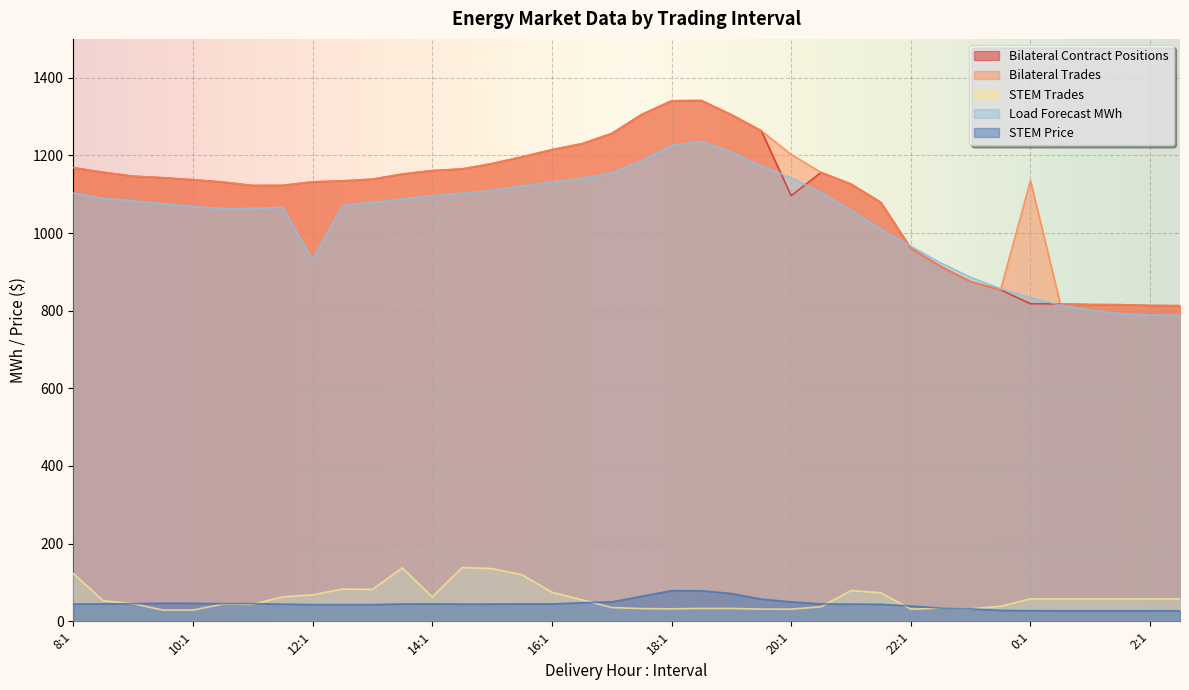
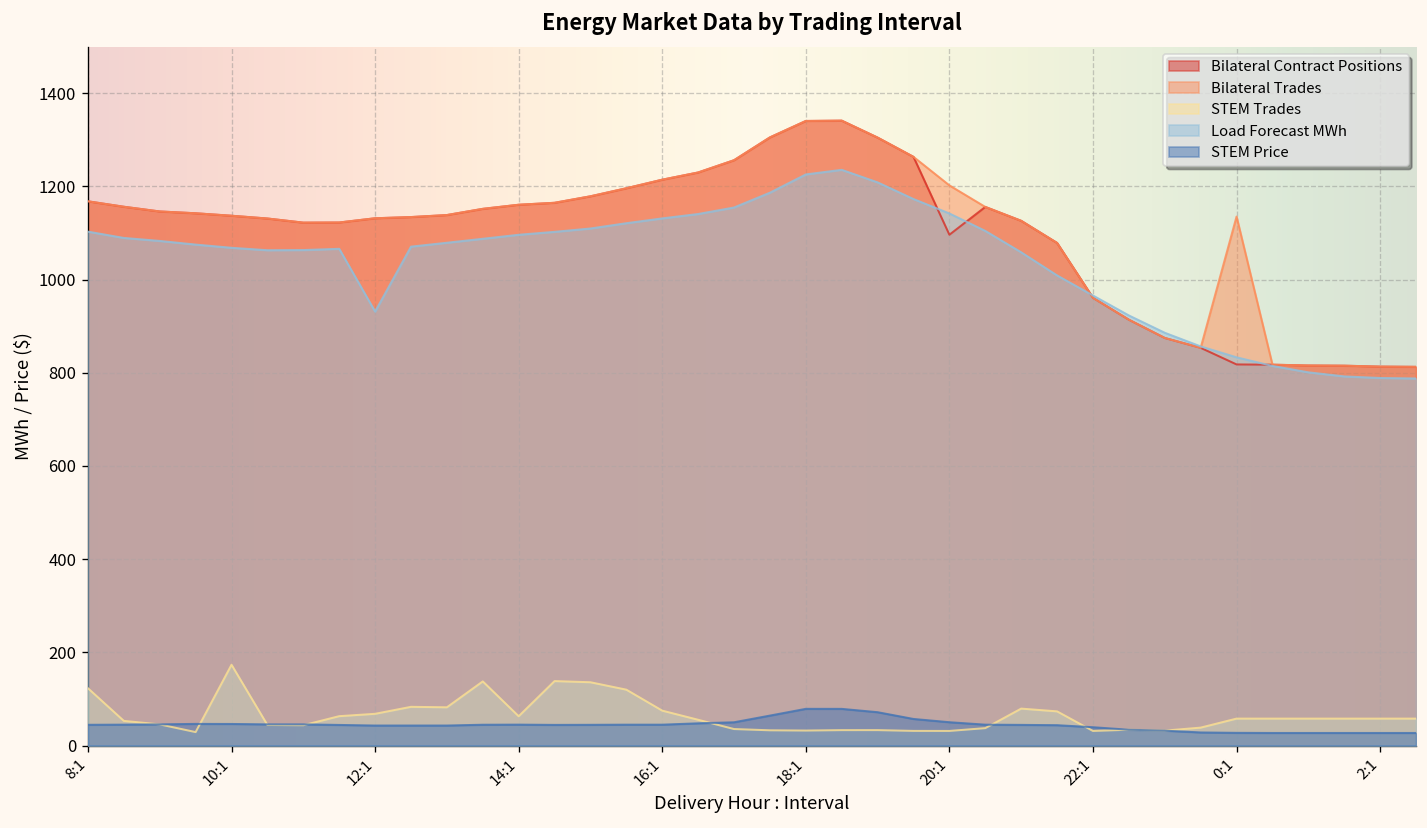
STEM Trades, 10:1: 30 -> 170
